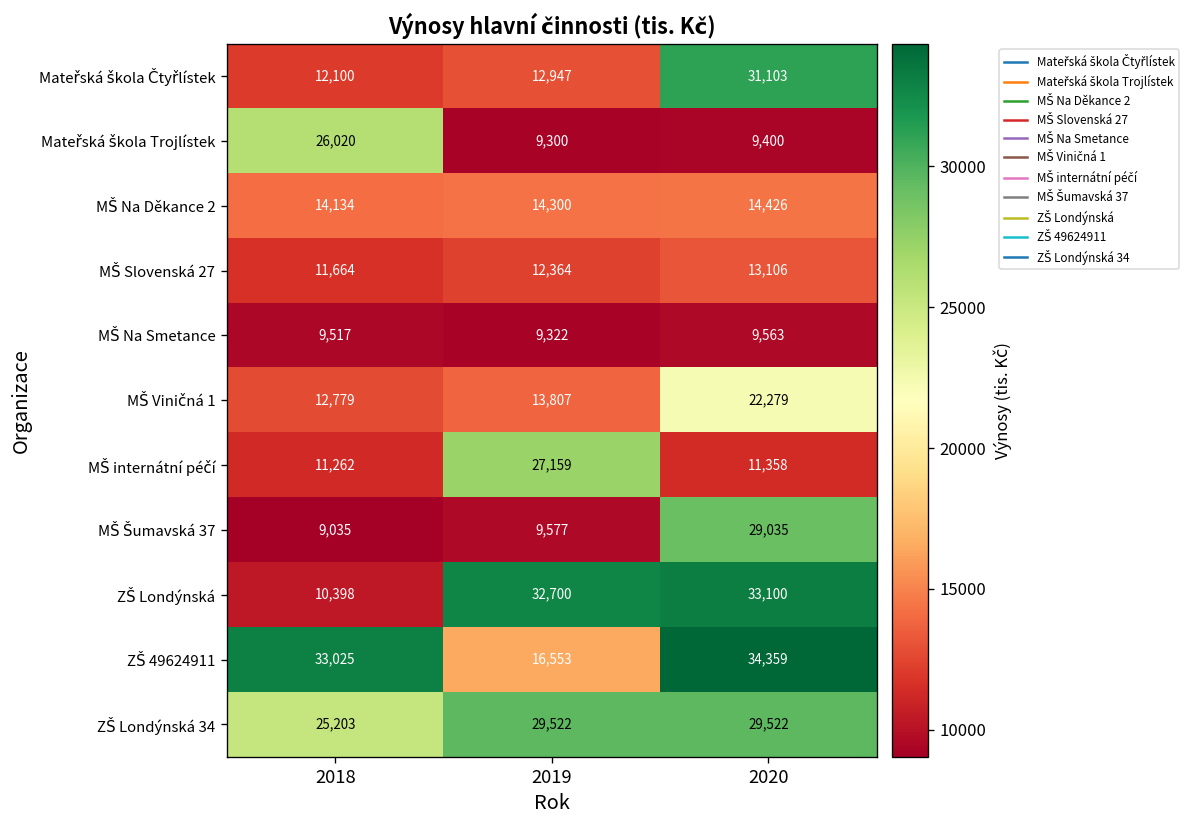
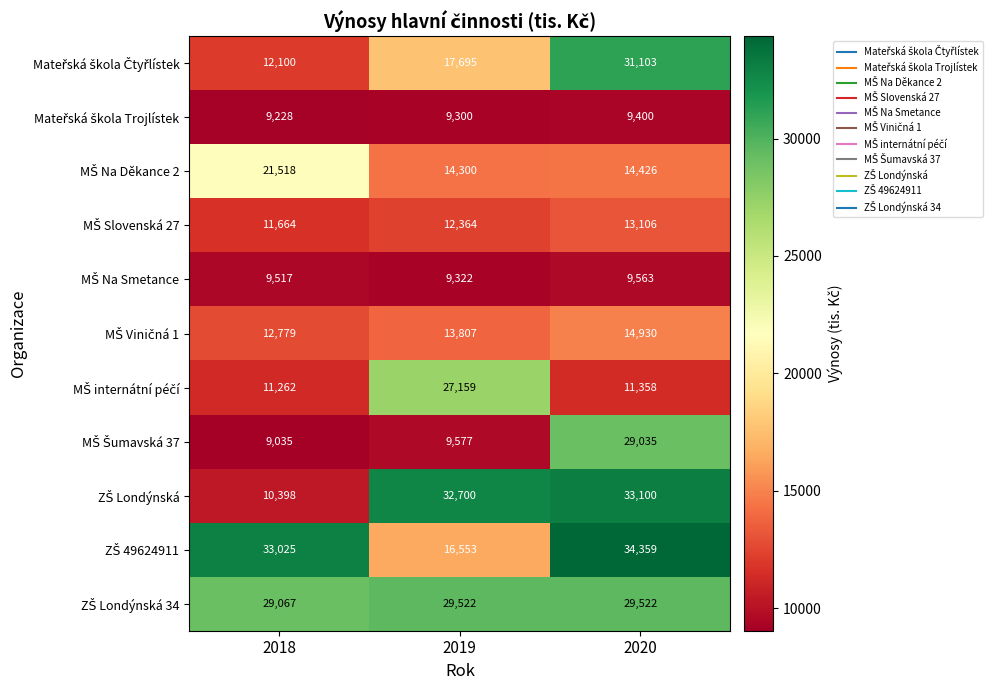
Mateřská škola Čtyřlístek, 2019: 12,947 -> 17,695
Mateřská škola Trojlístek, 2018: 26,020 -> 9,228
MŠ Na Děkance 2, 2018: 14,134 -> 21,518
MŠ Viničná 1, 2020: 22,279 -> 14,930
ZŠ Londýnská 34, 2018: 25,203 -> 29,067
